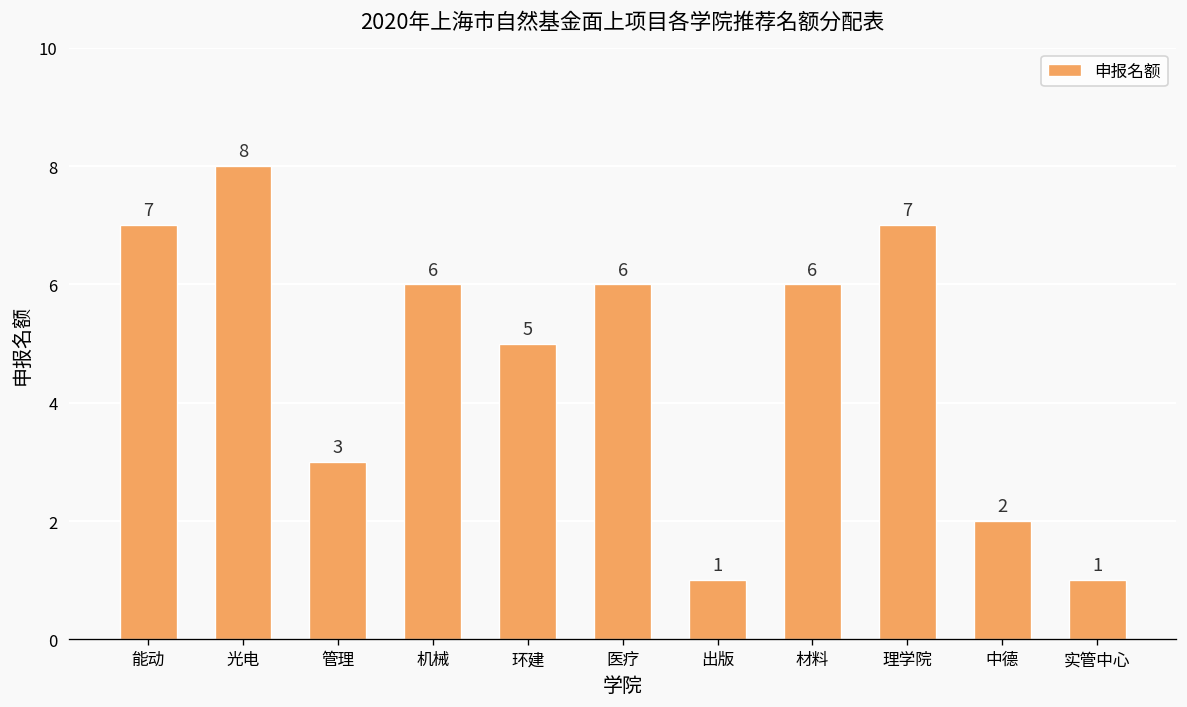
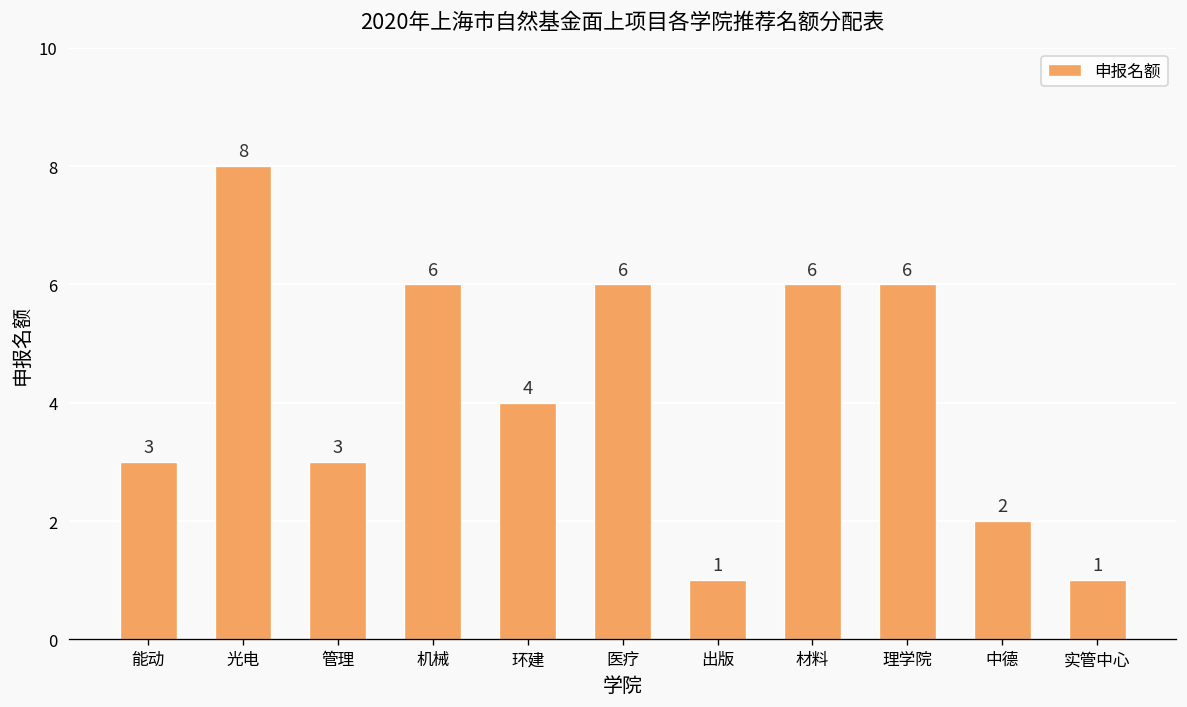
能动: 7 -> 3
环建: 5 -> 4
理学院: 7 -> 6
